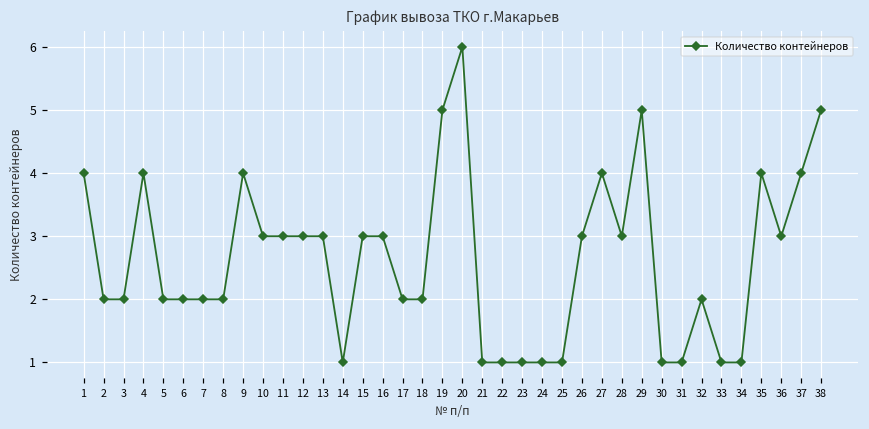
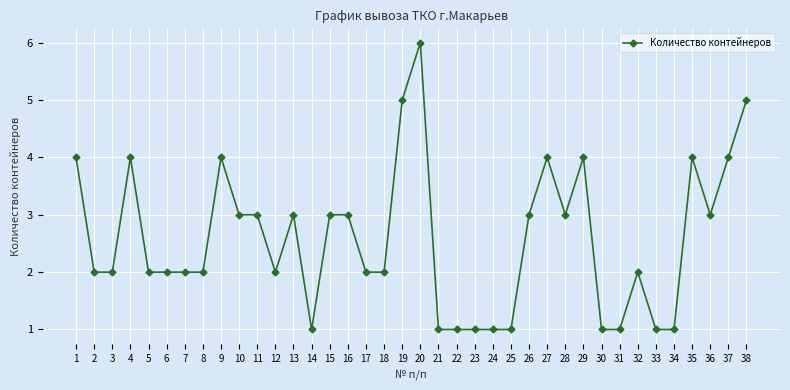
12: 3 -> 2
29: 5 -> 4
